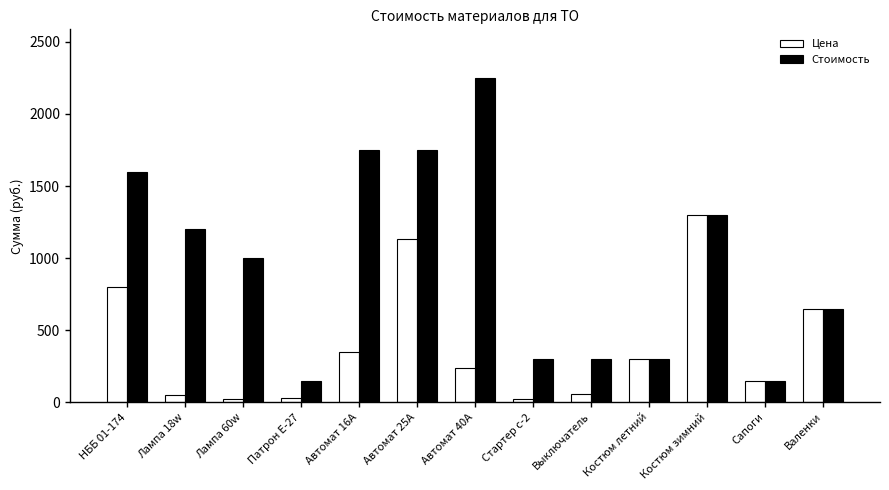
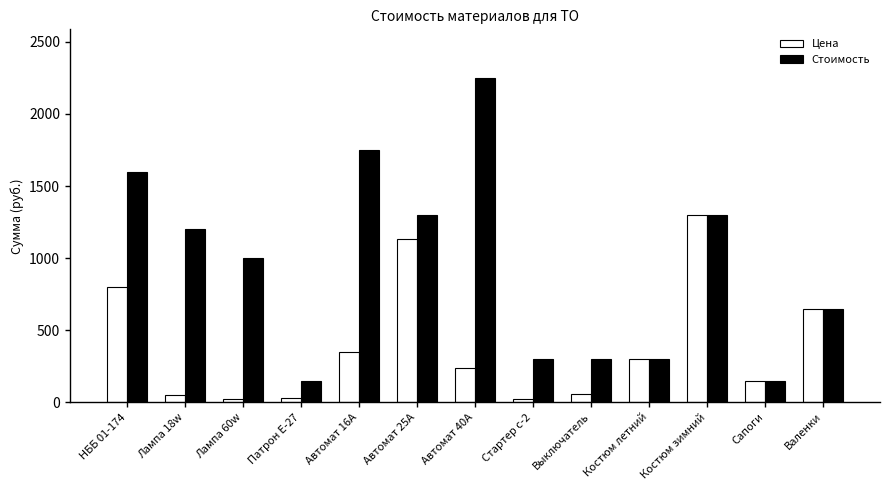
Стоимость, Автомат 25А: 1750 -> 1300
